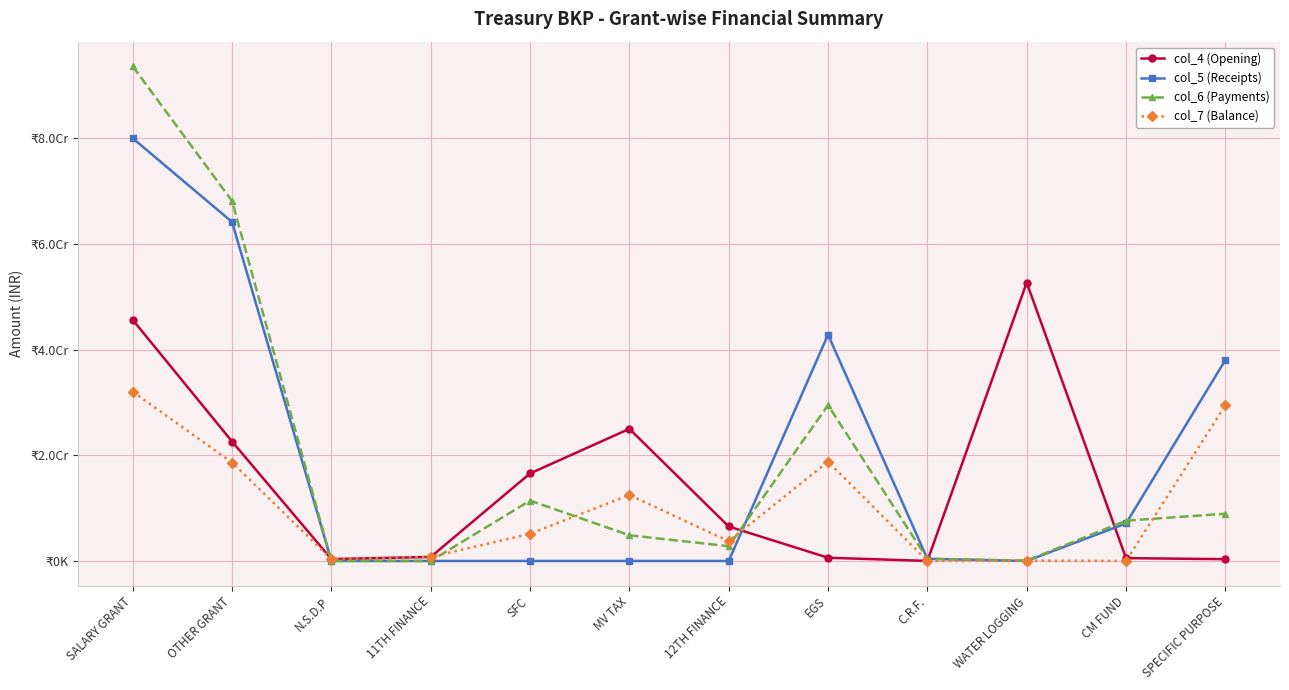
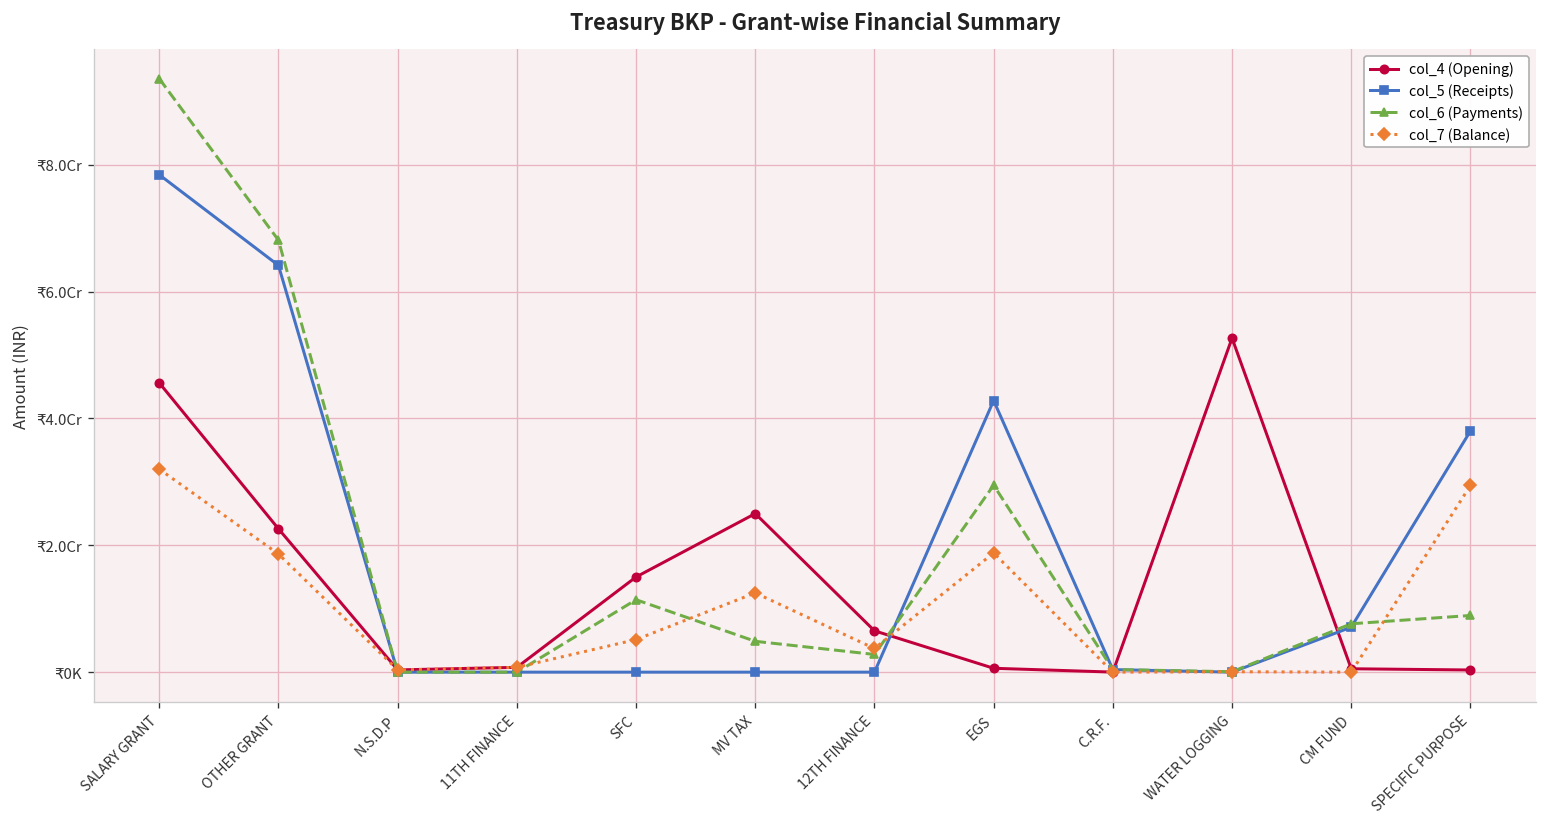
col_5 (Receipts), SALARY GRANT: ₹8.0Cr -> ₹7.8Cr
col_4 (Opening), SFC: ₹1.7Cr -> ₹1.5Cr
